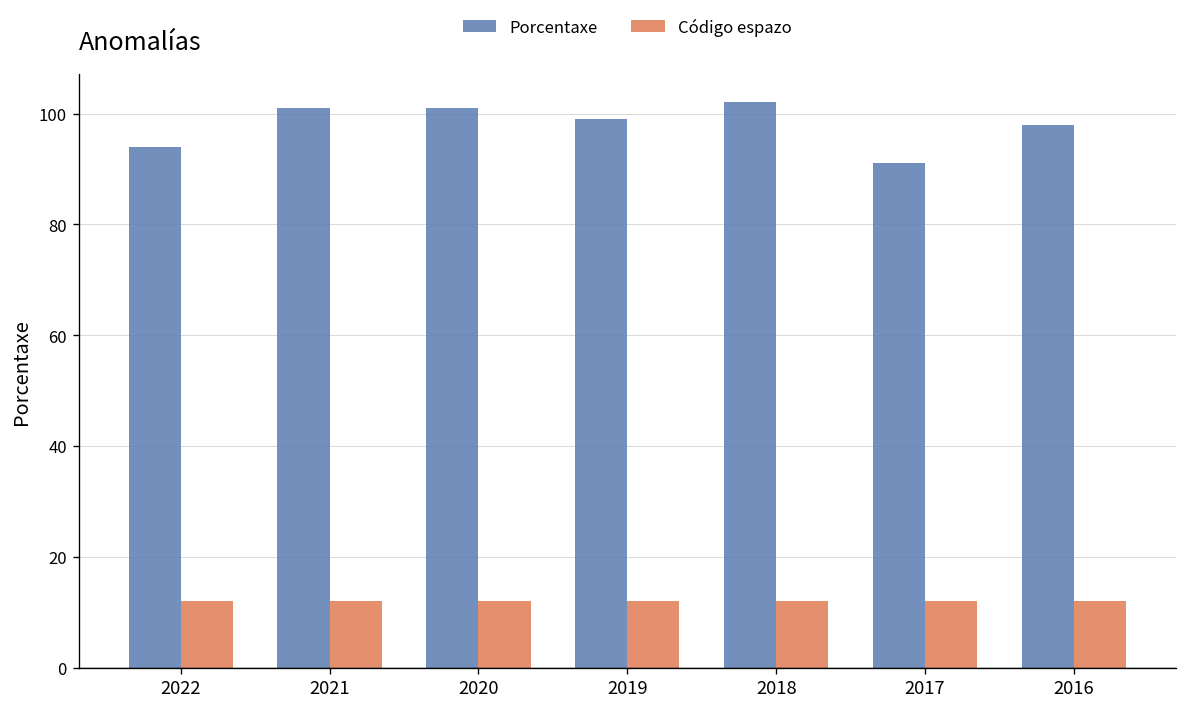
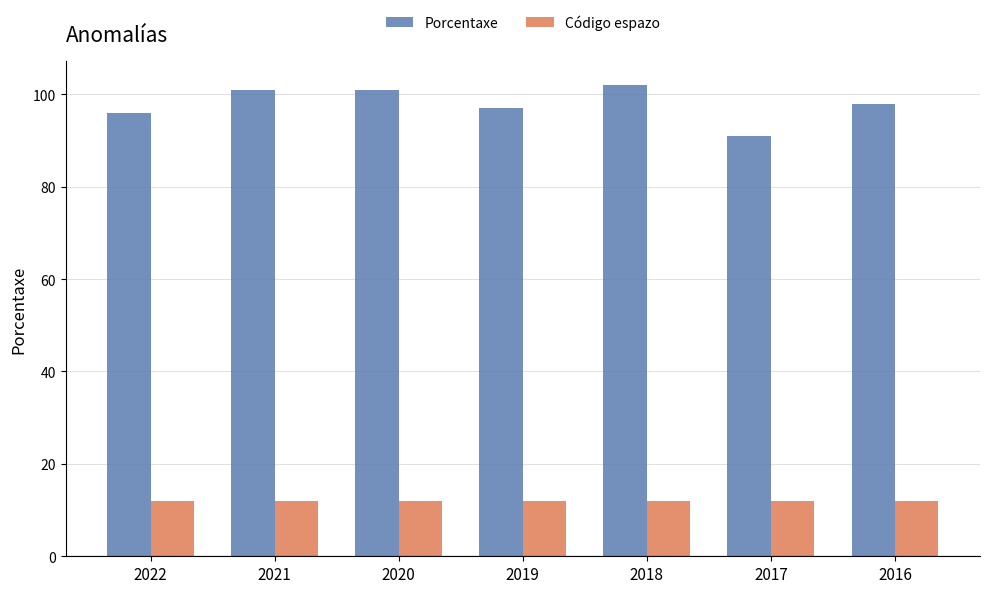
Porcentaxe, 2022: 94 -> 96
Porcentaxe, 2019: 99 -> 97
